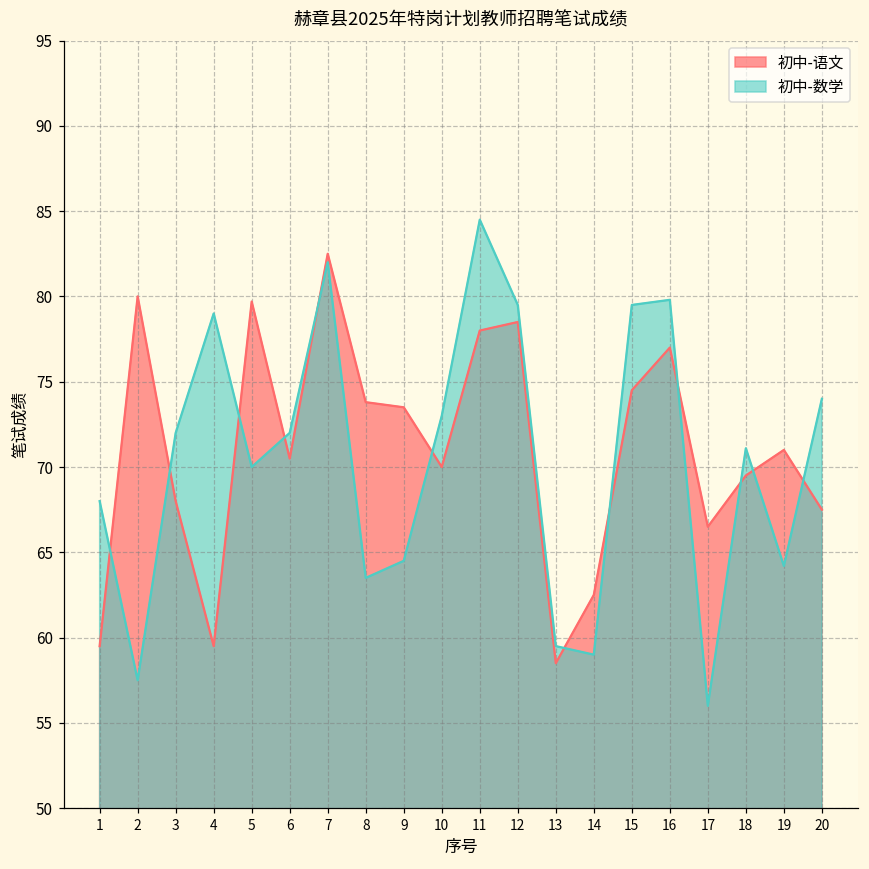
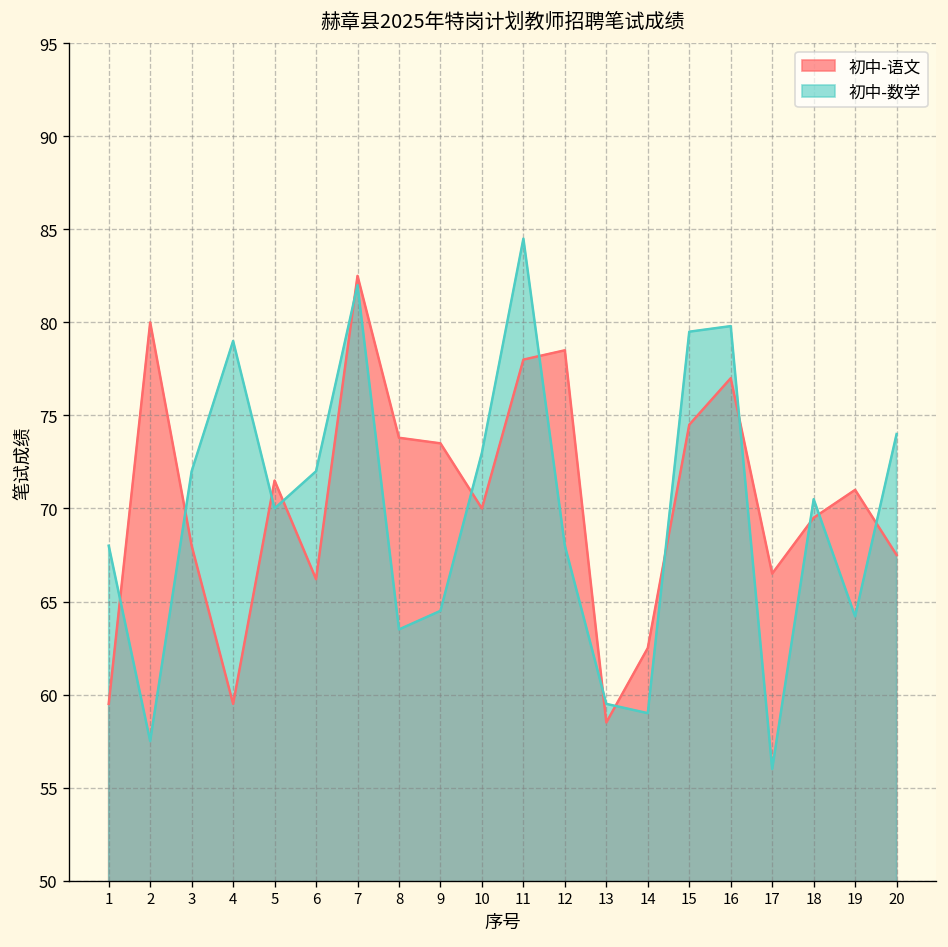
初中-语文, 5: 79.7 -> 71.5
初中-语文, 6: 70.5 -> 66.2
初中-数学, 12: 79.5 -> 68.0
初中-数学, 18: 71.1 -> 70.5
